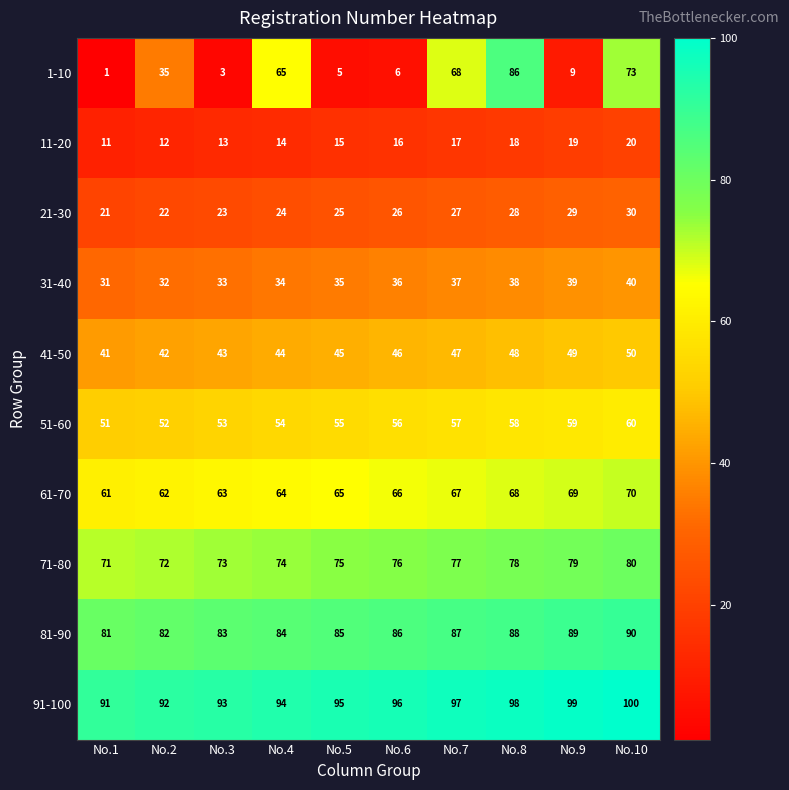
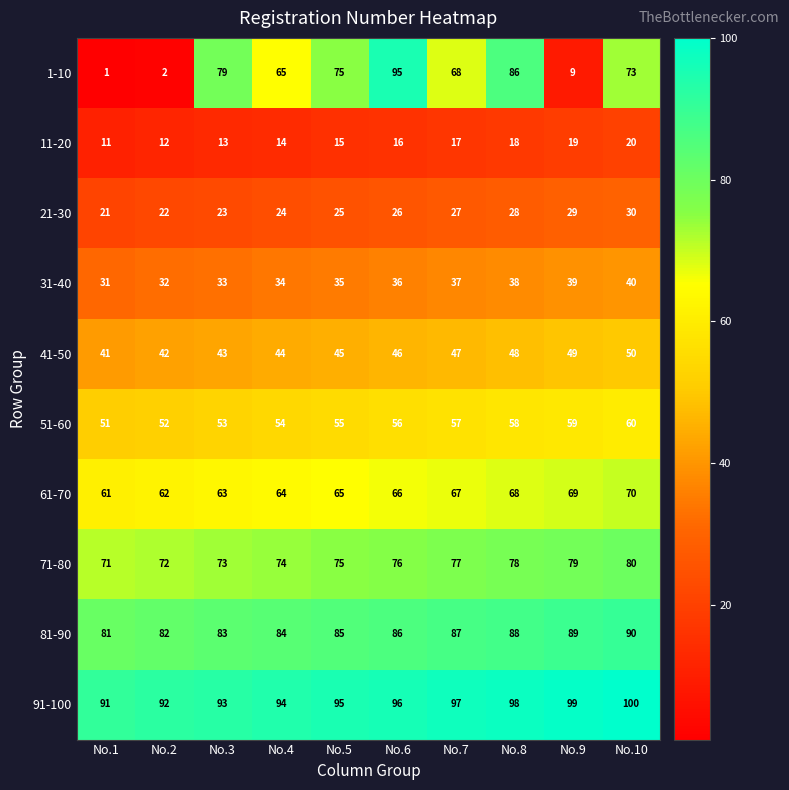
1-10, No.2: 35 -> 2
1-10, No.3: 3 -> 79
1-10, No.5: 5 -> 75
1-10, No.6: 6 -> 95
